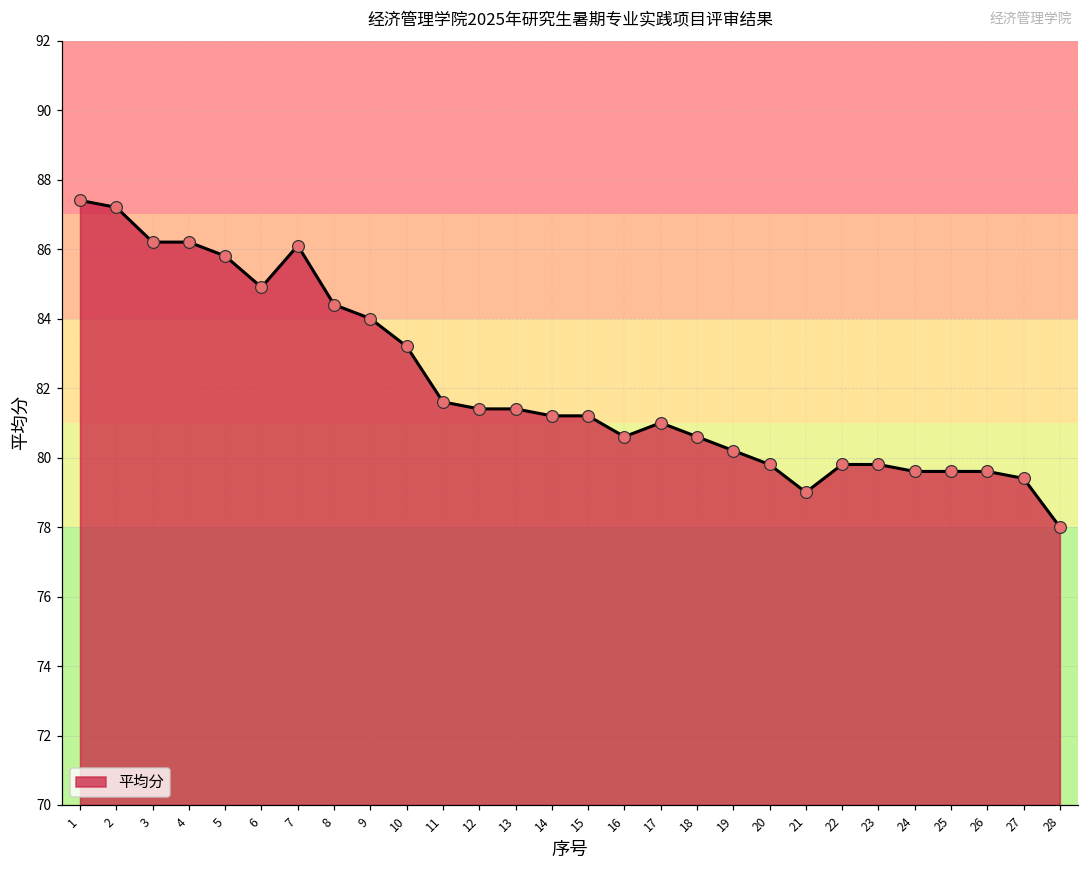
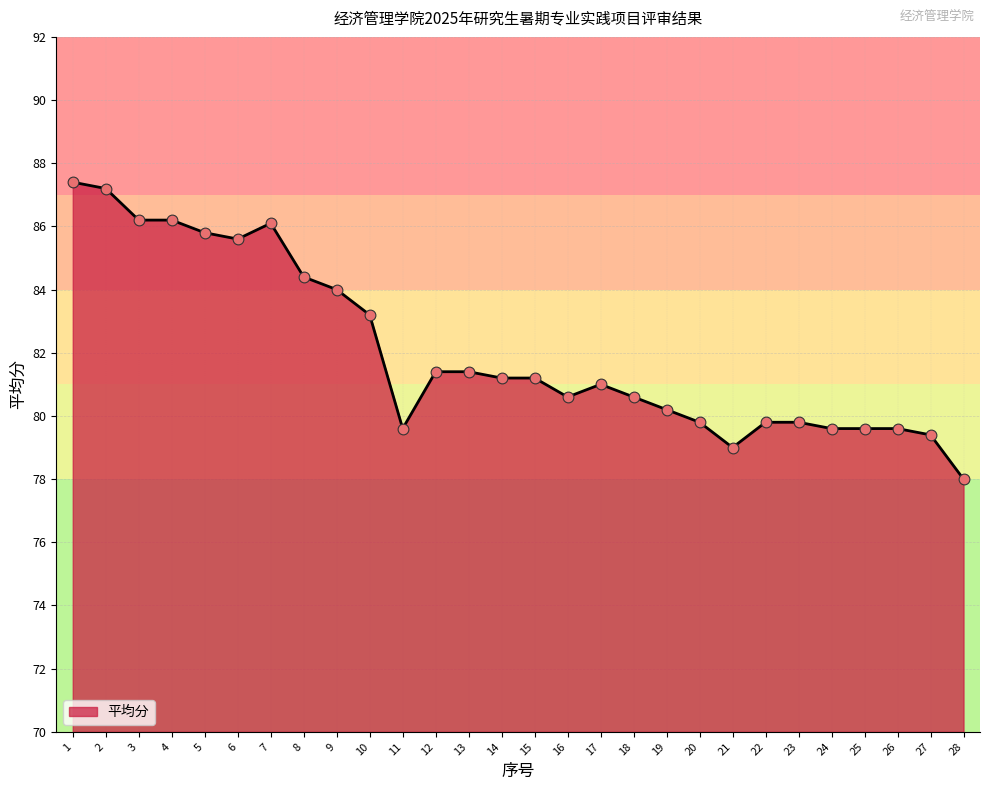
6: 84.9 -> 85.6
11: 81.6 -> 79.6
